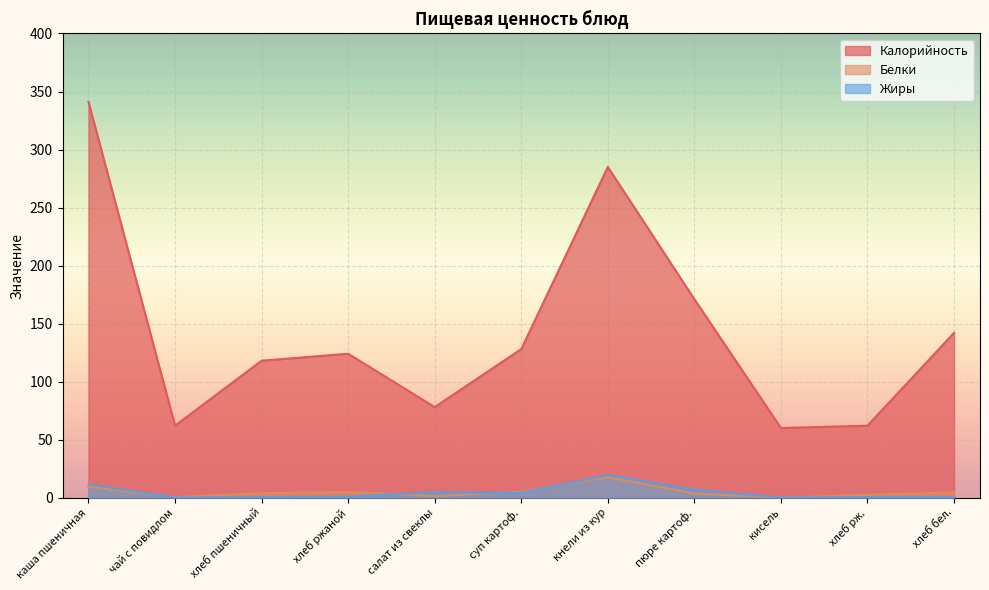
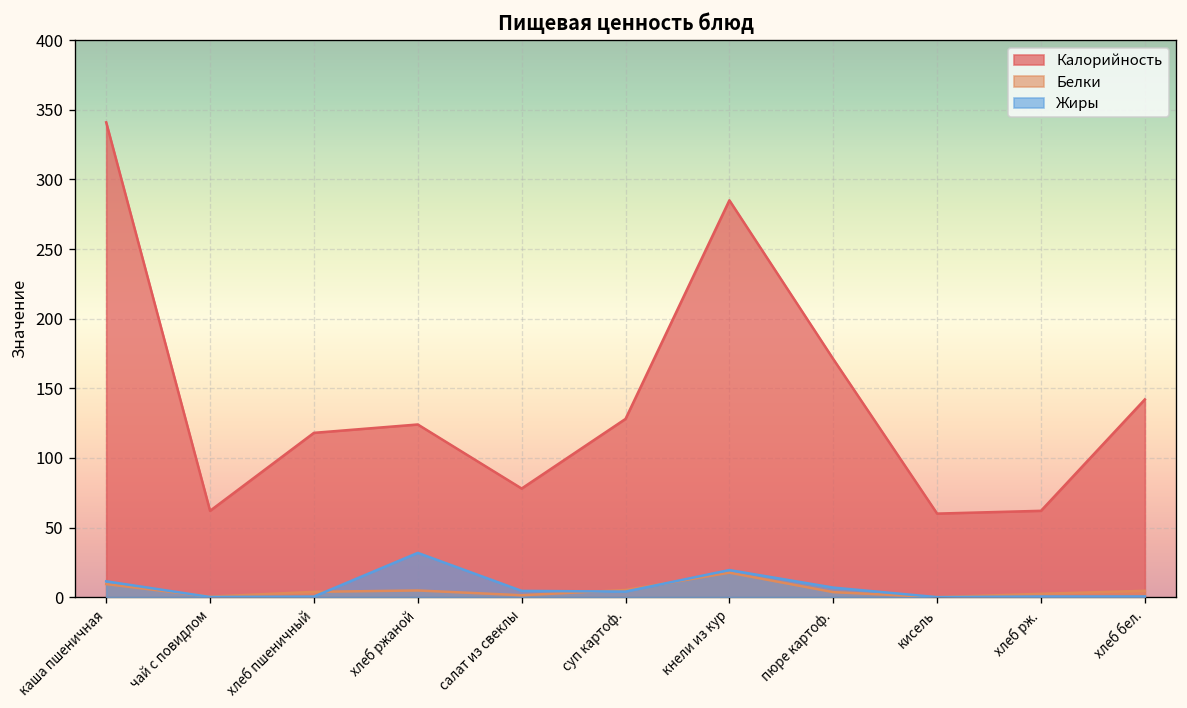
Жиры, хлеб ржаной: 1 -> 32
